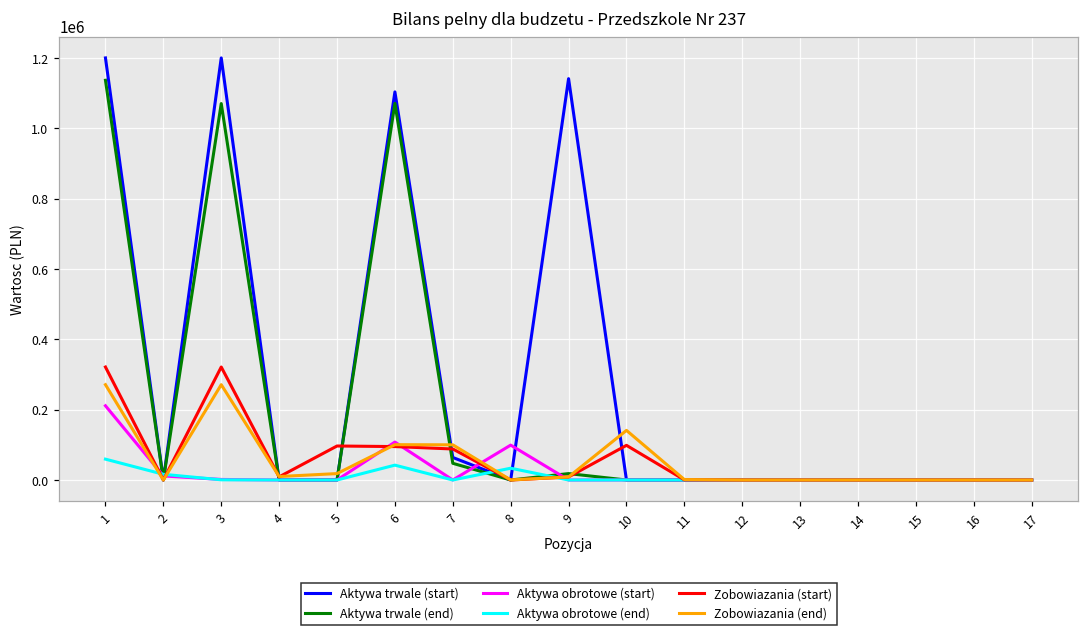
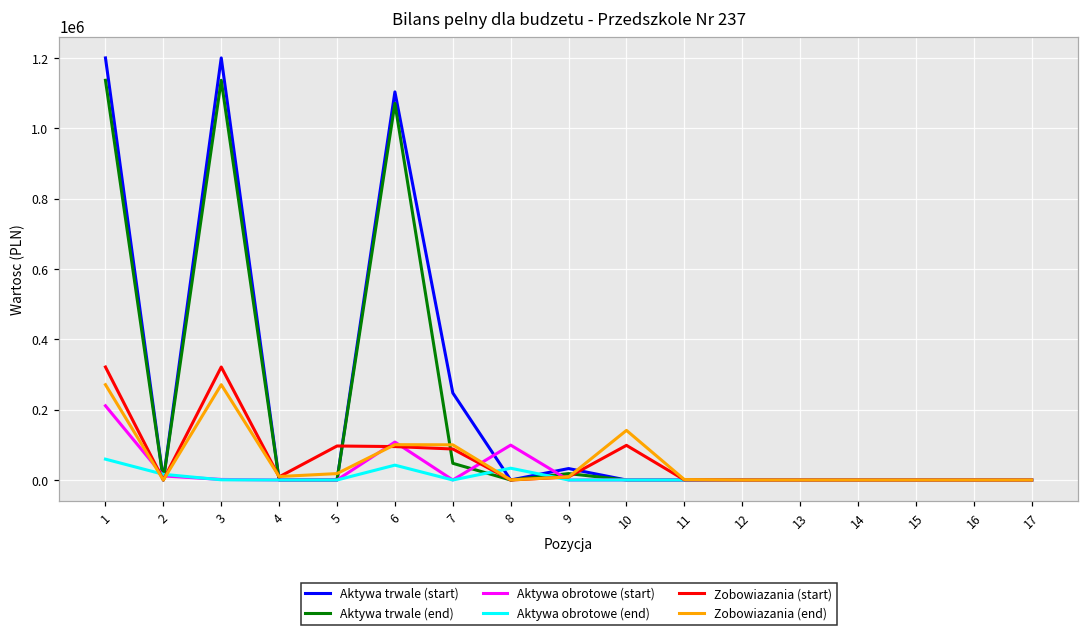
Aktywa trwale (end), 3: 1070000 -> 1140000
Aktywa trwale (start), 7: 60000 -> 250000
Aktywa trwale (start), 9: 1140000 -> 30000
